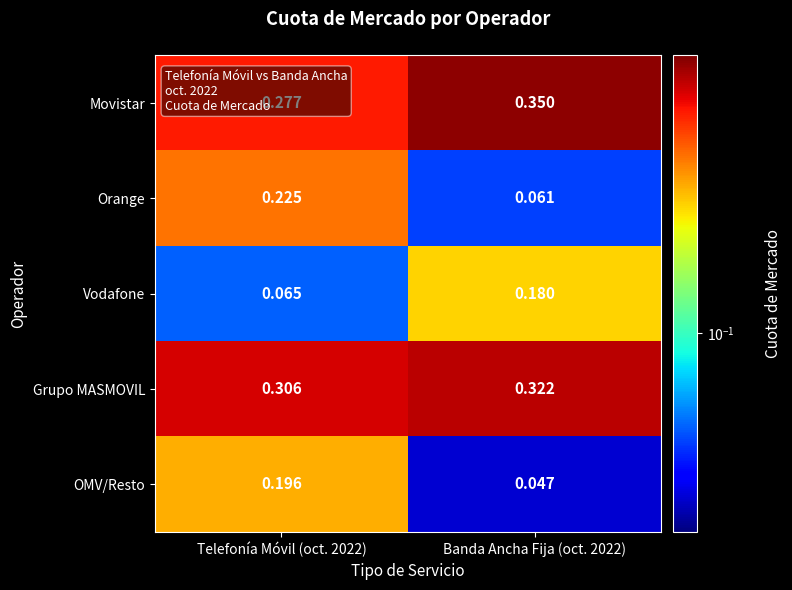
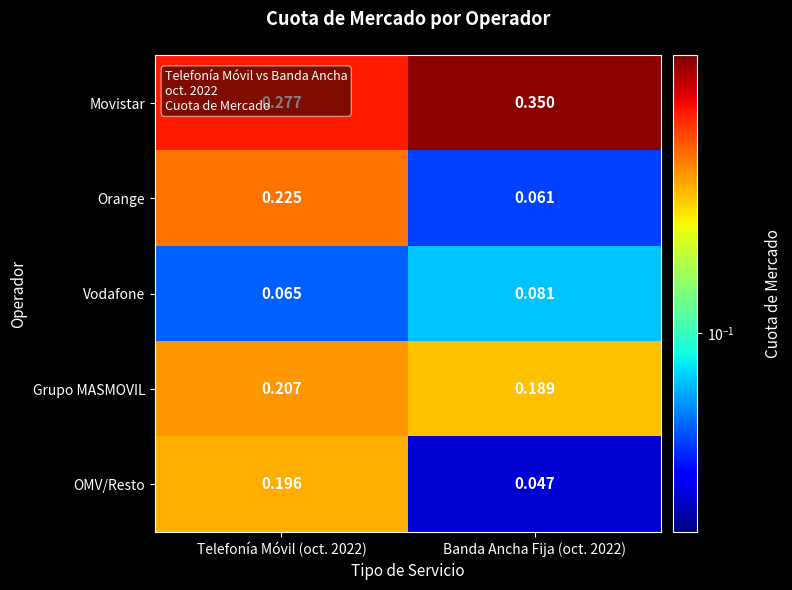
Vodafone, Banda Ancha Fija (oct. 2022): 0.180 -> 0.081
Grupo MASMOVIL, Telefonía Móvil (oct. 2022): 0.306 -> 0.207
Grupo MASMOVIL, Banda Ancha Fija (oct. 2022): 0.322 -> 0.189
